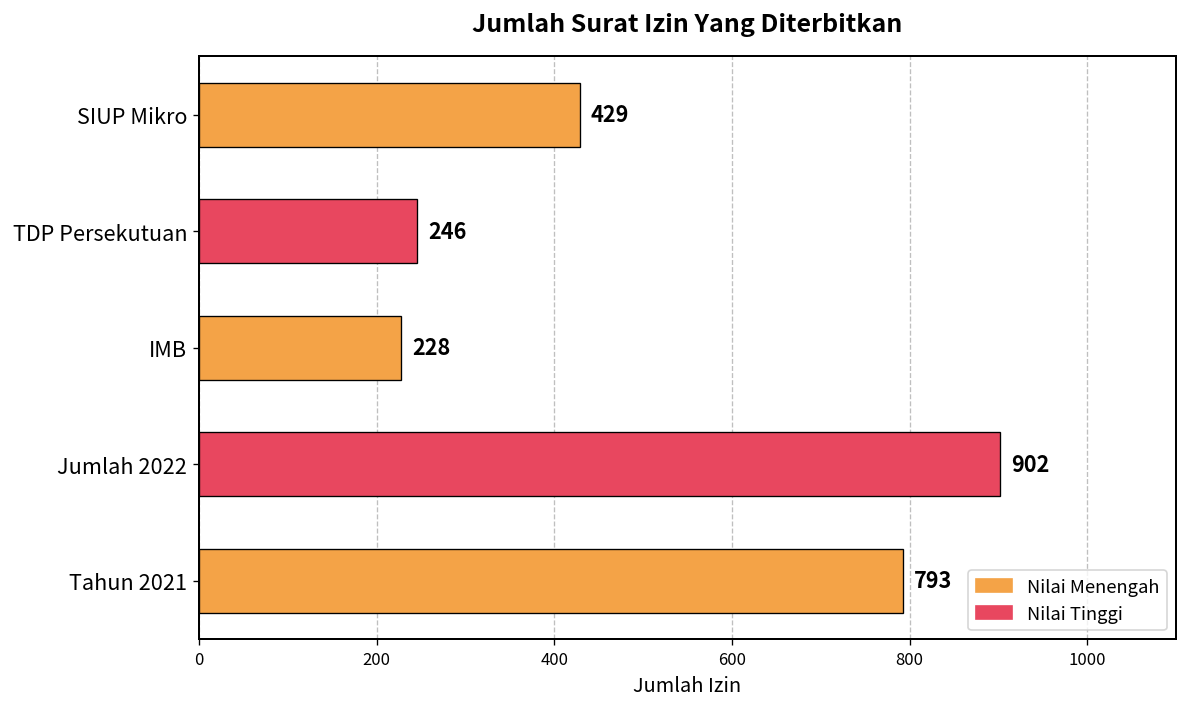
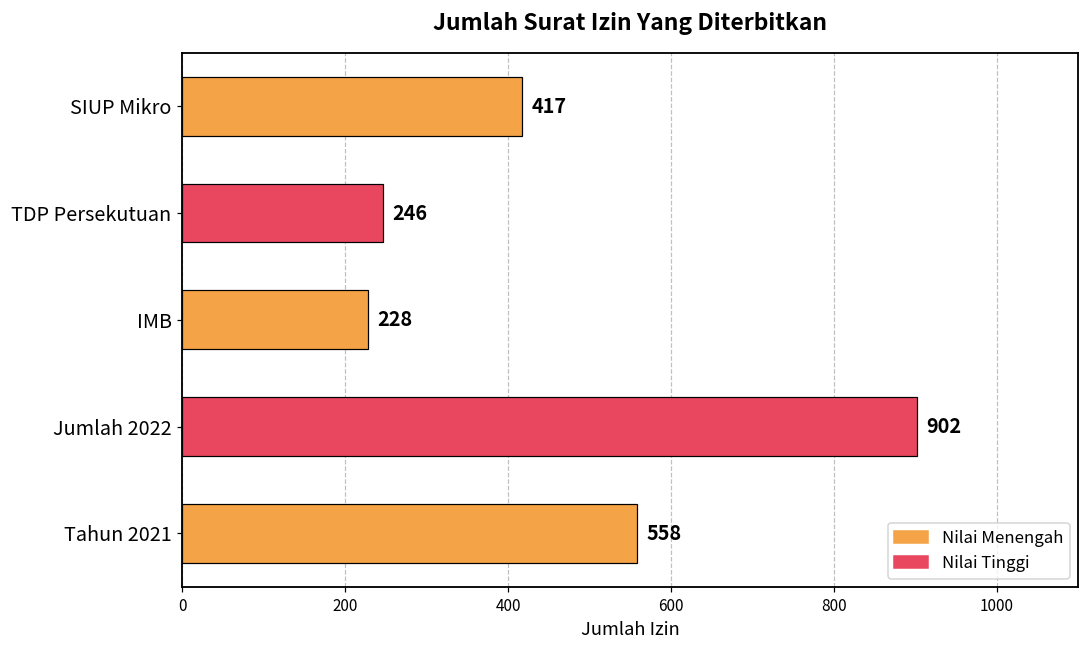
SIUP Mikro: 429 -> 417
Tahun 2021: 793 -> 558
